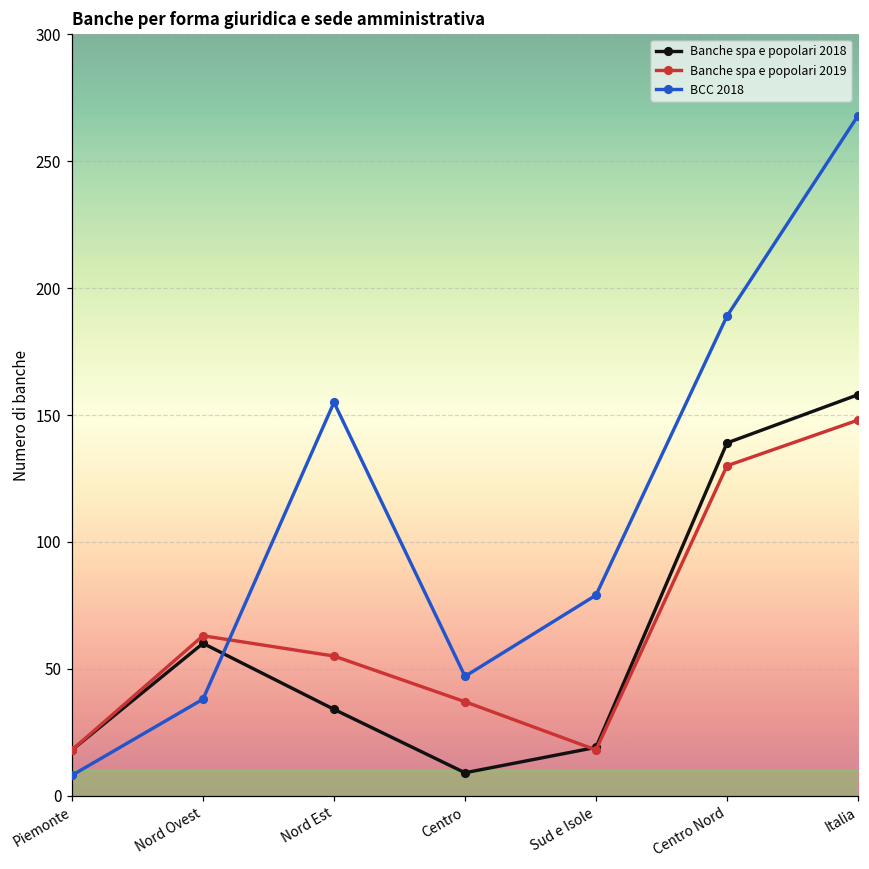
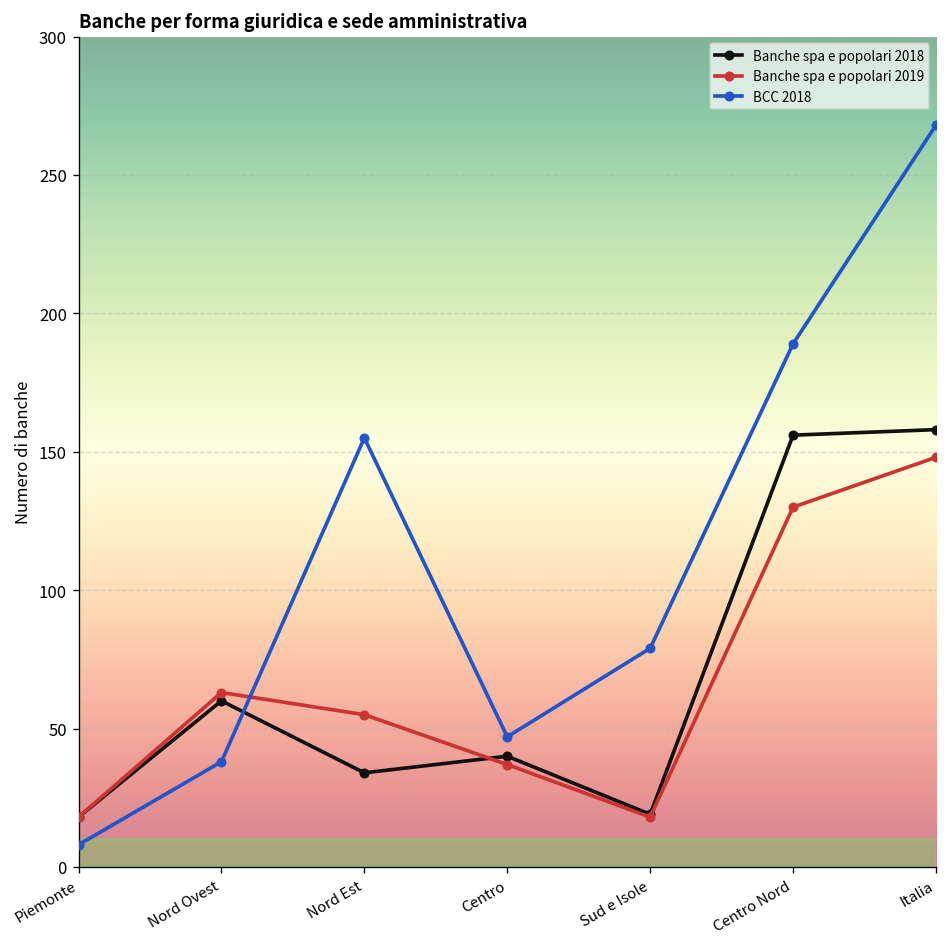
Banche spa e popolari 2018, Centro: 9 -> 40
Banche spa e popolari 2018, Centro Nord: 139 -> 156
